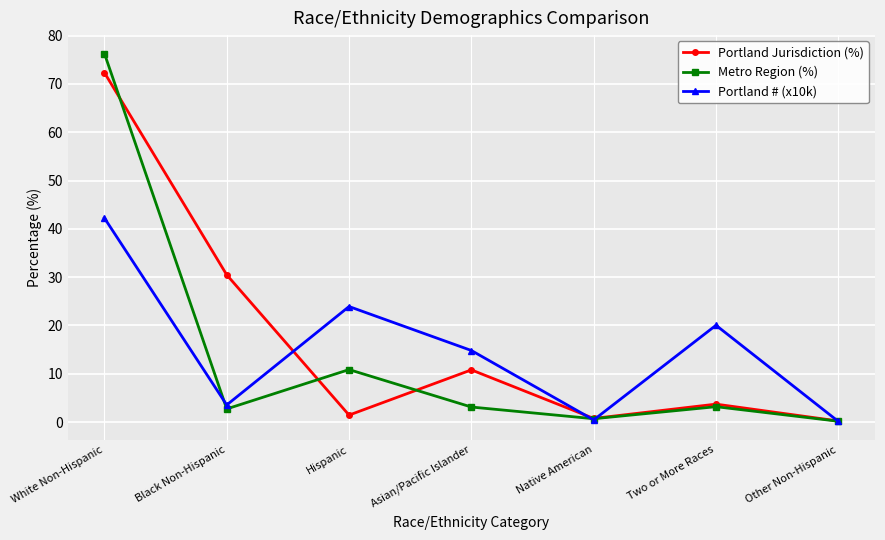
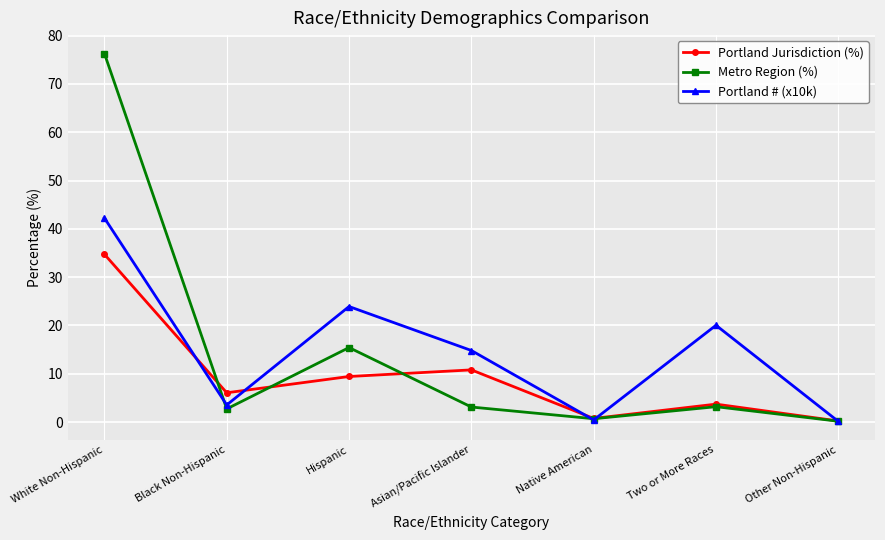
Portland Jurisdiction (%), White Non-Hispanic: 72 -> 35
Portland Jurisdiction (%), Black Non-Hispanic: 30 -> 6
Portland Jurisdiction (%), Hispanic: 1 -> 9
Metro Region (%), Hispanic: 11 -> 15
